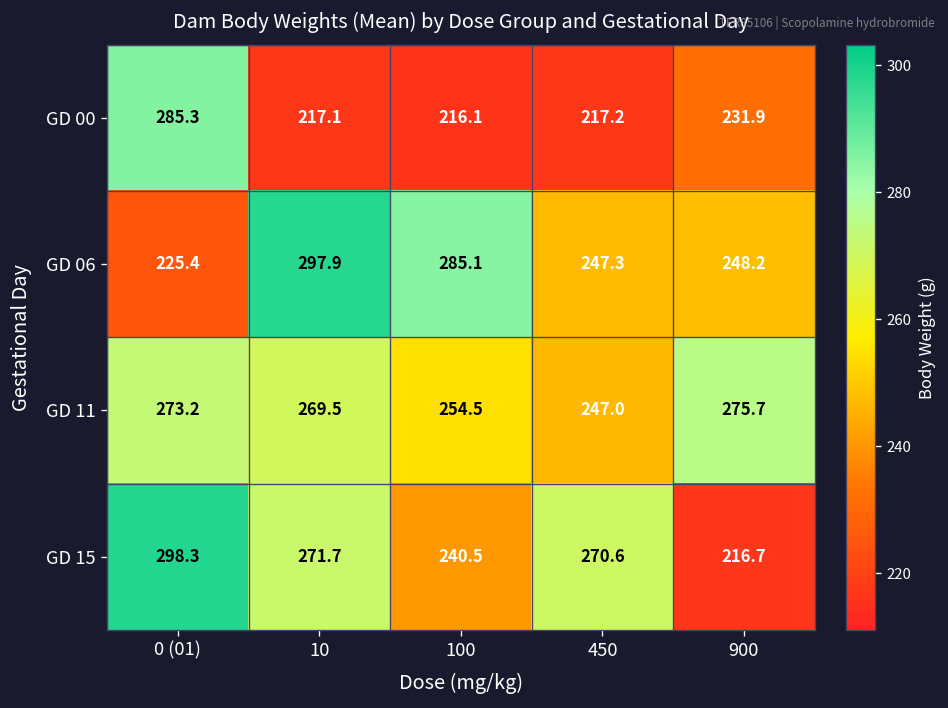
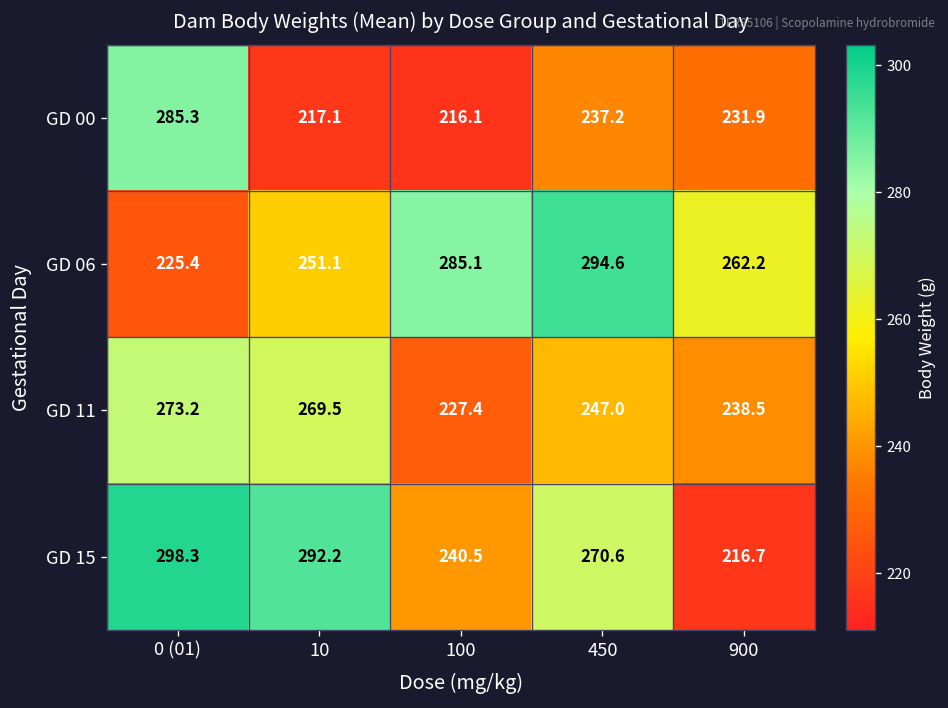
GD 00, 450: 217.2 -> 237.2
GD 06, 10: 297.9 -> 251.1
GD 06, 450: 247.3 -> 294.6
GD 06, 900: 248.2 -> 262.2
GD 11, 100: 254.5 -> 227.4
GD 11, 900: 275.7 -> 238.5
GD 15, 10: 271.7 -> 292.2
